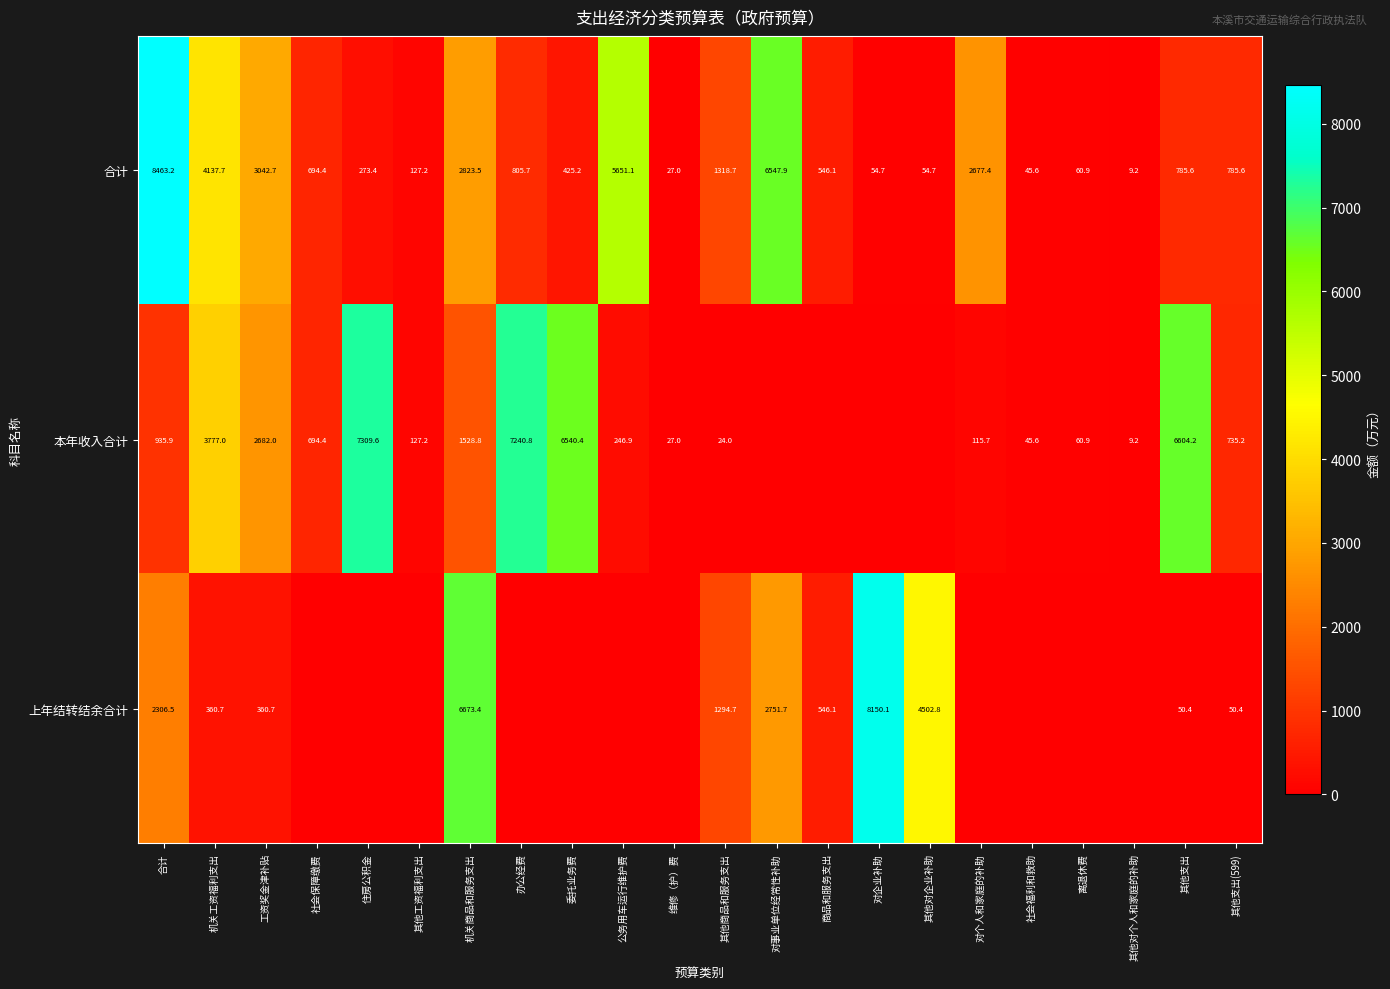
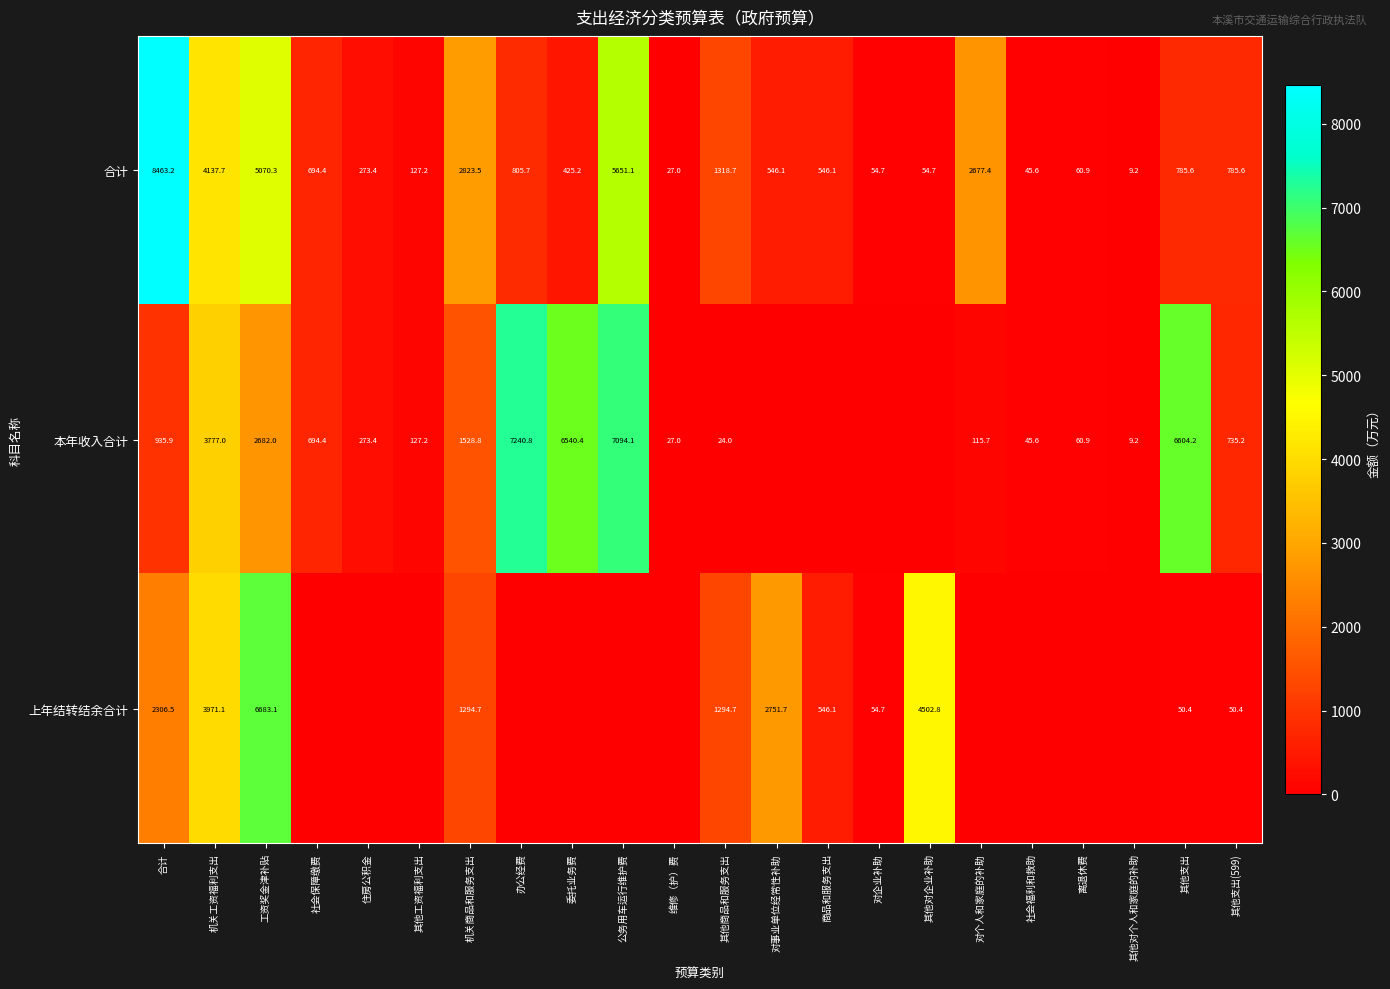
合计, 工资奖金津补贴: 3042.7 -> 5070.3
合计, 对事业单位经常性补助: 6547.9 -> 546.1
本年收入合计, 住房公积金: 7309.6 -> 273.4
本年收入合计, 公务用车运行维护费: 246.9 -> 7094.1
上年结转结余合计, 机关工资福利支出: 360.7 -> 3971.1
上年结转结余合计, 工资奖金津补贴: 360.7 -> 6683.1
上年结转结余合计, 机关商品和服务支出: 6673.4 -> 1294.7
上年结转结余合计, 对企业补助: 8150.1 -> 54.7
